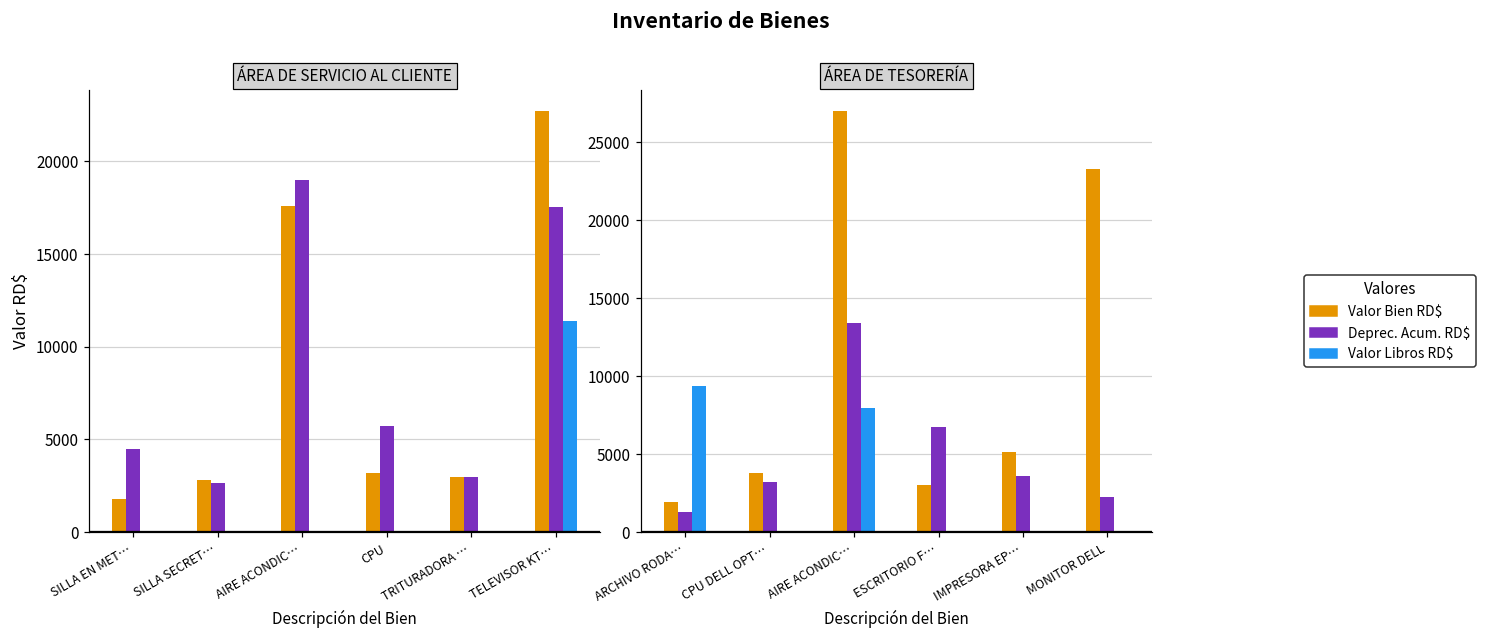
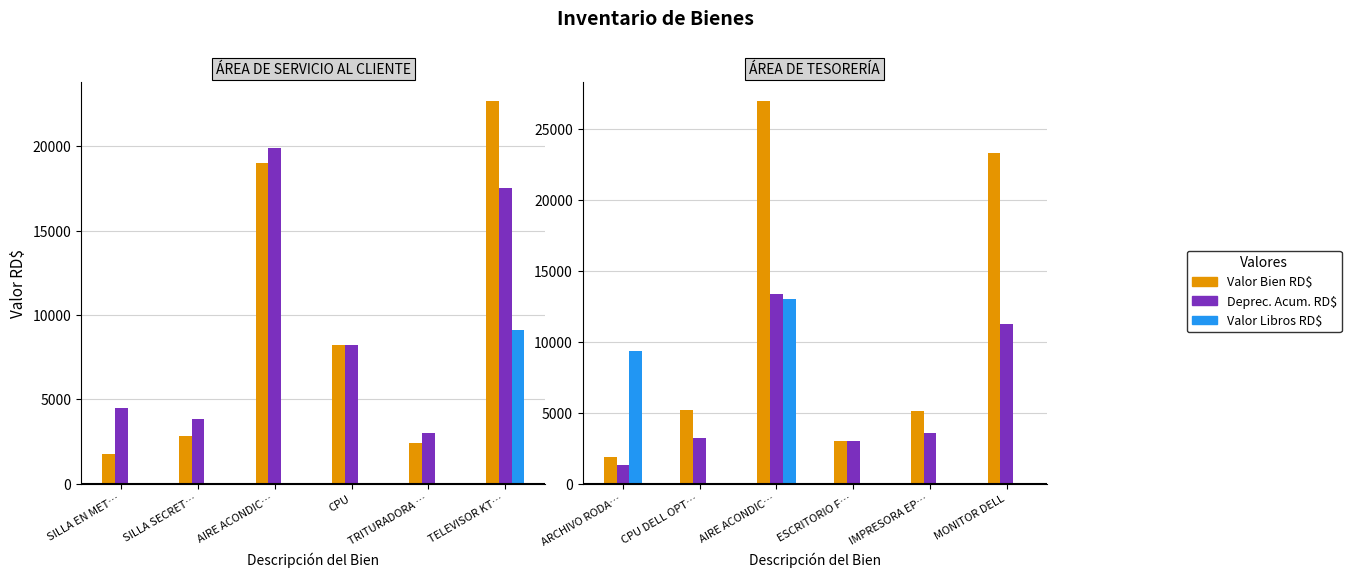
ÁREA DE SERVICIO AL CLIENTE, Deprec. Acum. RD$, SILLA SECRET…: 2600 -> 3800
ÁREA DE SERVICIO AL CLIENTE, Valor Bien RD$, AIRE ACONDIC…: 17600 -> 19000
ÁREA DE SERVICIO AL CLIENTE, Deprec. Acum. RD$, AIRE ACONDIC…: 19000 -> 19900
ÁREA DE SERVICIO AL CLIENTE, Valor Bien RD$, CPU: 3200 -> 8300
ÁREA DE SERVICIO AL CLIENTE, Deprec. Acum. RD$, CPU: 5700 -> 8200
ÁREA DE SERVICIO AL CLIENTE, Valor Bien RD$, TRITURADORA …: 3000 -> 2400
ÁREA DE SERVICIO AL CLIENTE, Valor Libros RD$, TELEVISOR KT…: 11400 -> 9100
ÁREA DE TESORERÍA, Valor Bien RD$, CPU DELL OPT…: 3800 -> 5200
ÁREA DE TESORERÍA, Valor Libros RD$, AIRE ACONDIC…: 8000 -> 13000
ÁREA DE TESORERÍA, Deprec. Acum. RD$, ESCRITORIO F…: 6700 -> 3000
ÁREA DE TESORERÍA, Deprec. Acum. RD$, MONITOR DELL: 2200 -> 11200
